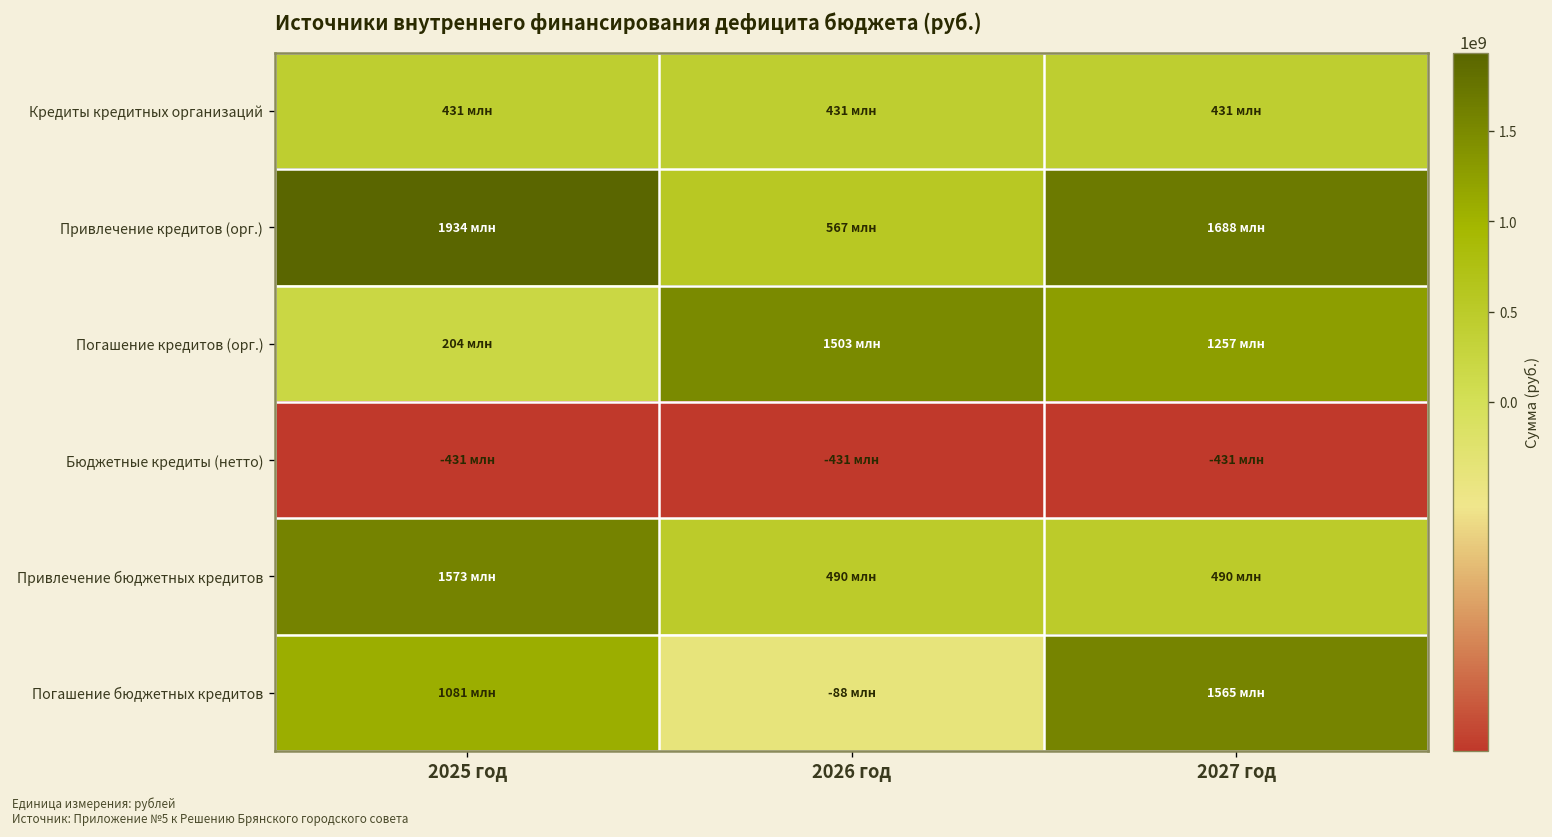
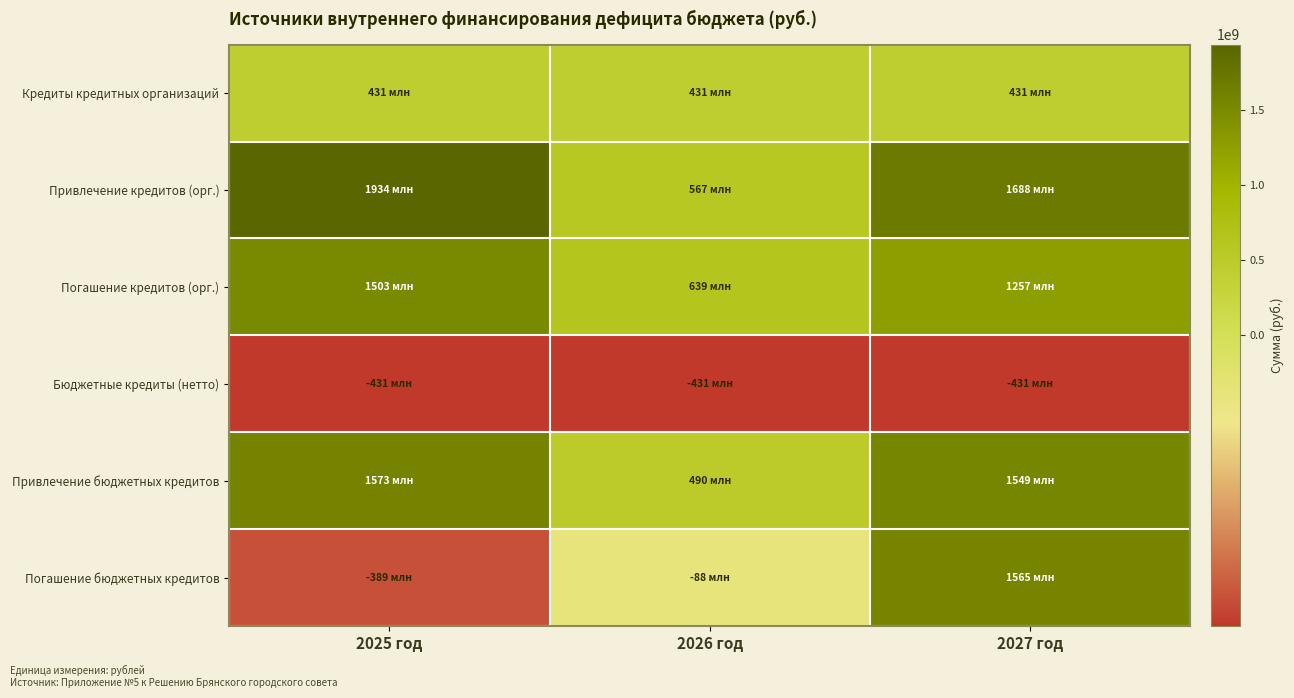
Погашение кредитов (орг.), 2025 год: 204 -> 1503
Погашение кредитов (орг.), 2026 год: 1503 -> 639
Привлечение бюджетных кредитов, 2027 год: 490 -> 1549
Погашение бюджетных кредитов, 2025 год: 1081 -> -389
